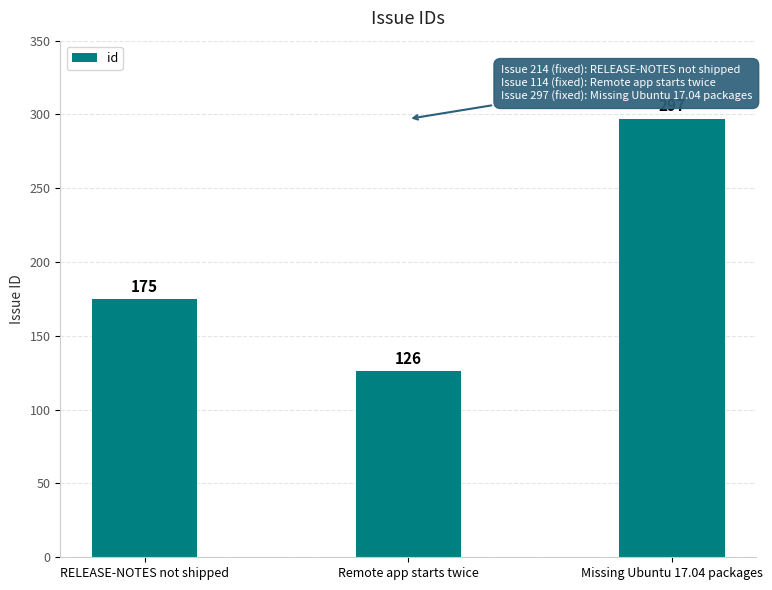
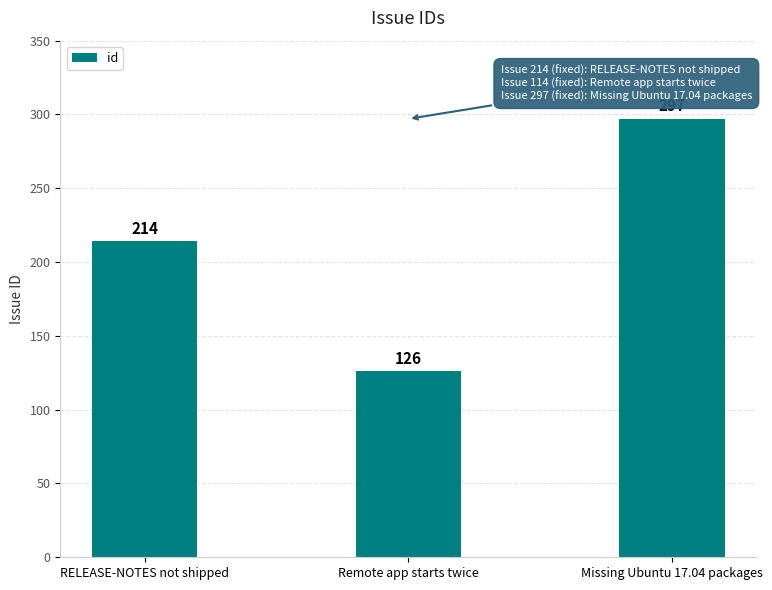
RELEASE-NOTES not shipped: 175 -> 214
